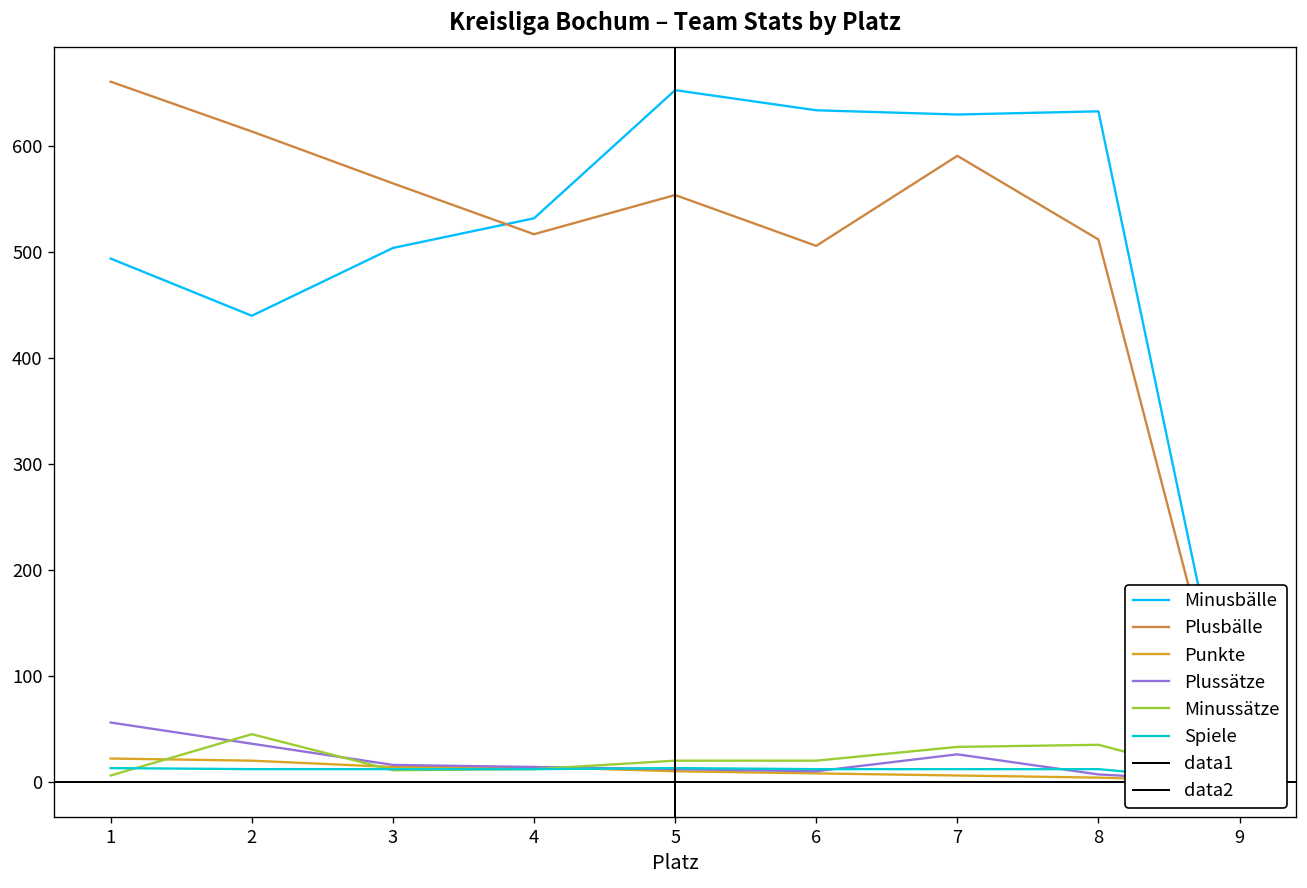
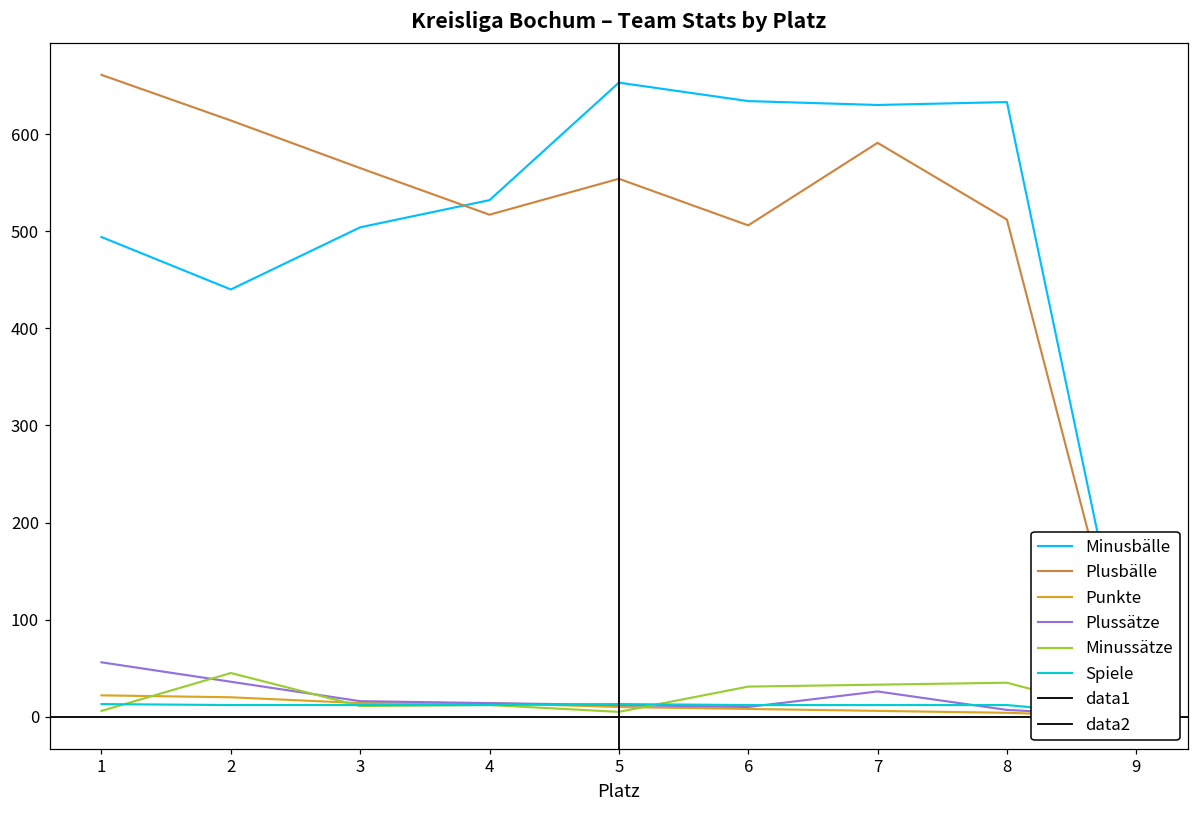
Minussätze, 5: 20 -> 10
Minussätze, 6: 20 -> 30
